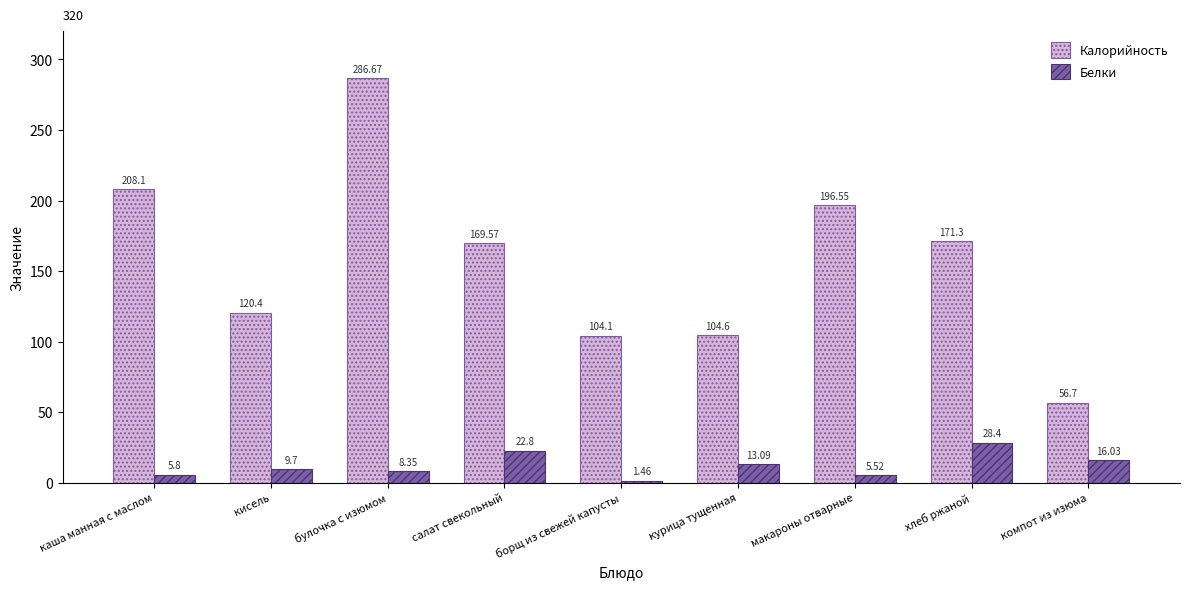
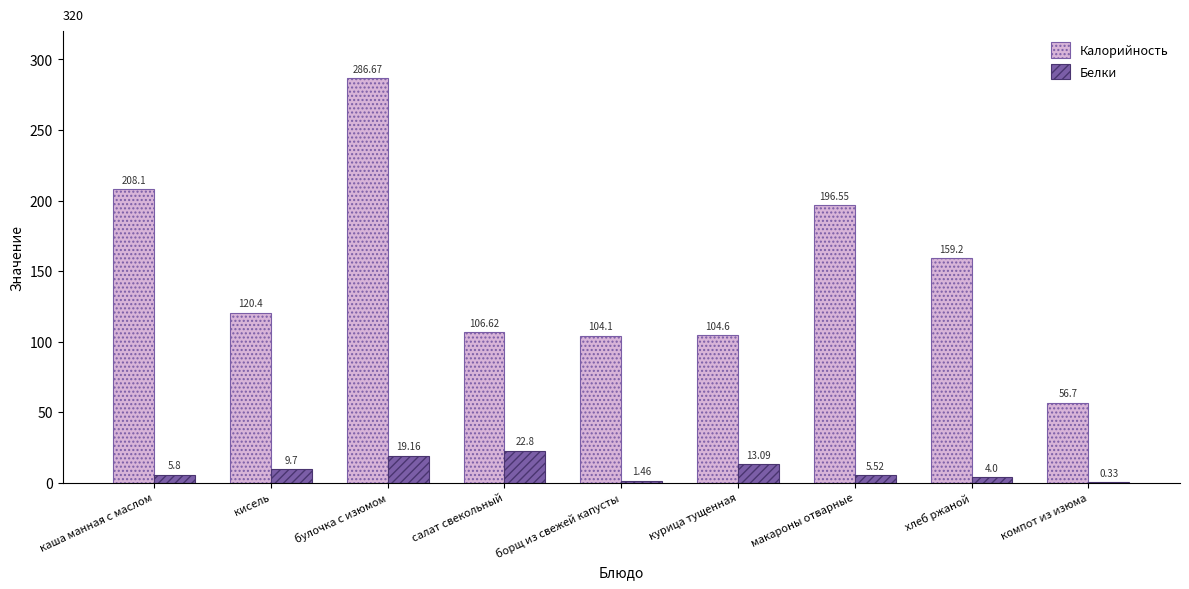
Белки, булочка с изюмом: 8.35 -> 19.16
Калорийность, салат свекольный: 169.57 -> 106.62
Калорийность, хлеб ржаной: 171.3 -> 159.2
Белки, хлеб ржаной: 28.4 -> 4.0
Белки, компот из изюма: 16.03 -> 0.33
